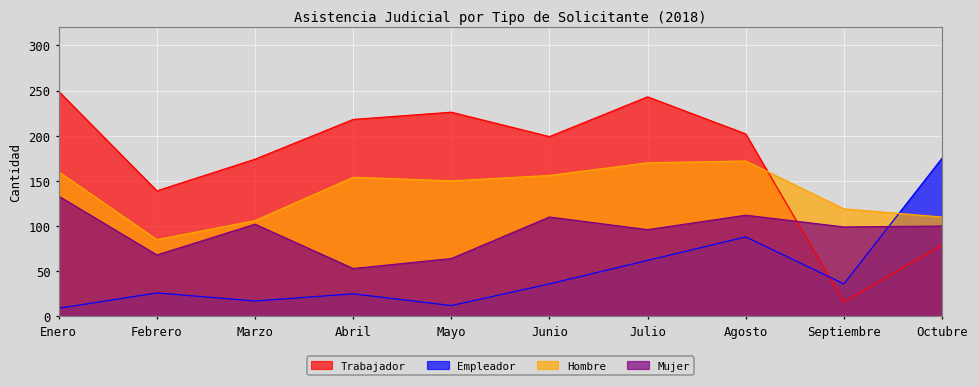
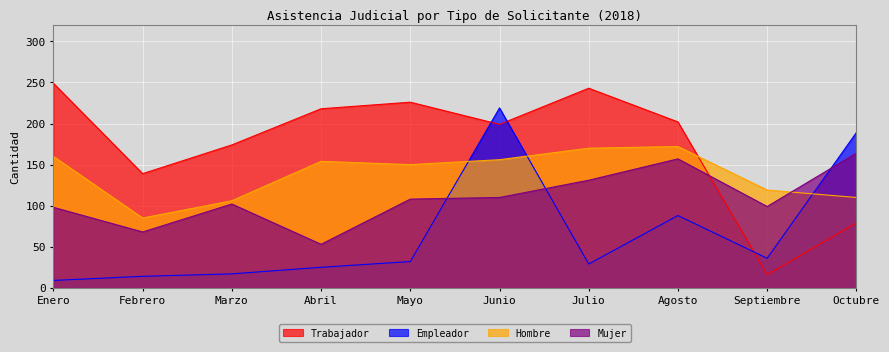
Mujer, Enero: 130 -> 100
Empleador, Febrero: 30 -> 10
Empleador, Mayo: 10 -> 30
Mujer, Mayo: 60 -> 110
Empleador, Junio: 40 -> 220
Empleador, Julio: 60 -> 30
Mujer, Julio: 100 -> 130
Mujer, Agosto: 110 -> 160
Empleador, Octubre: 180 -> 190
Mujer, Octubre: 100 -> 160
